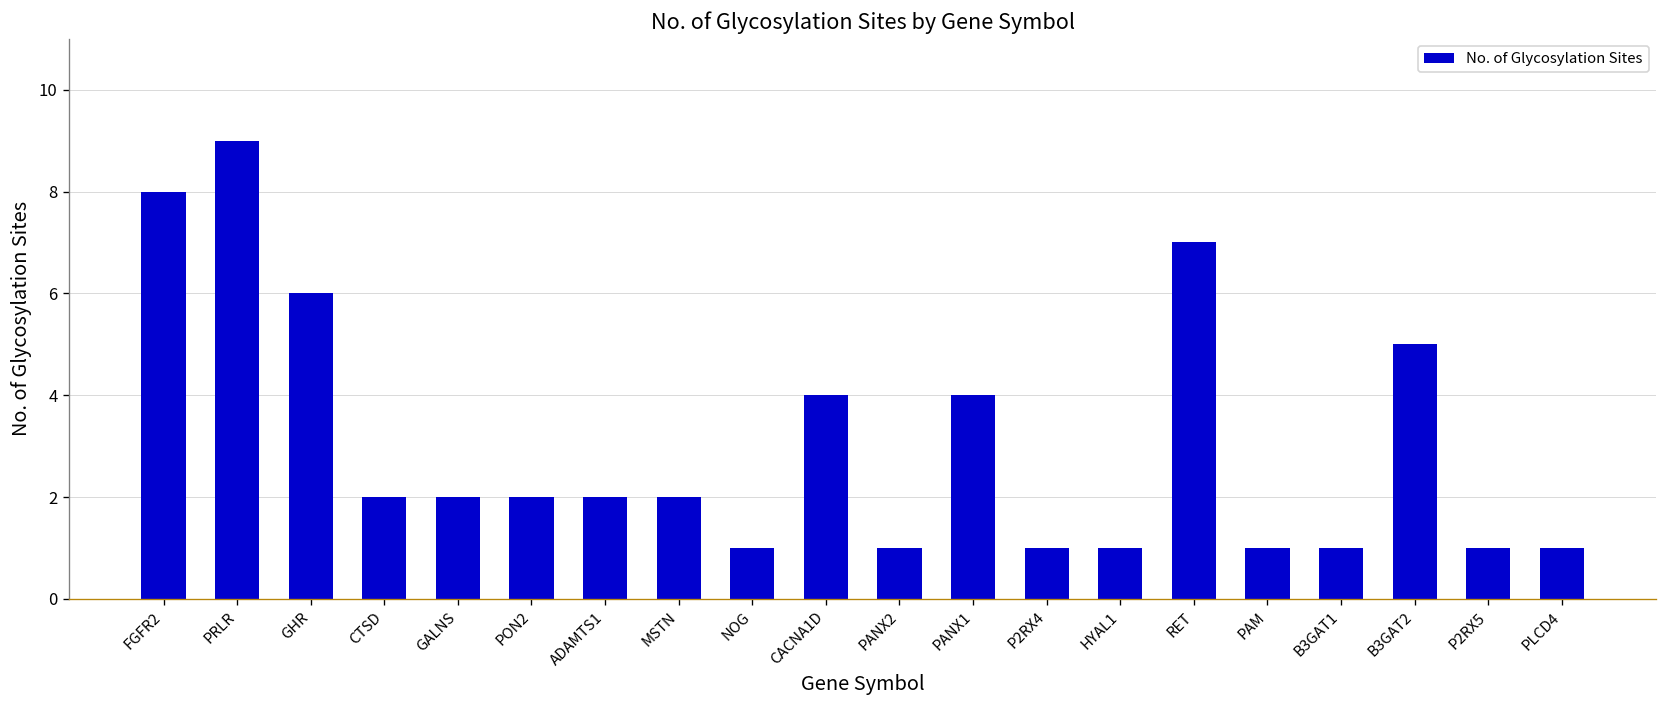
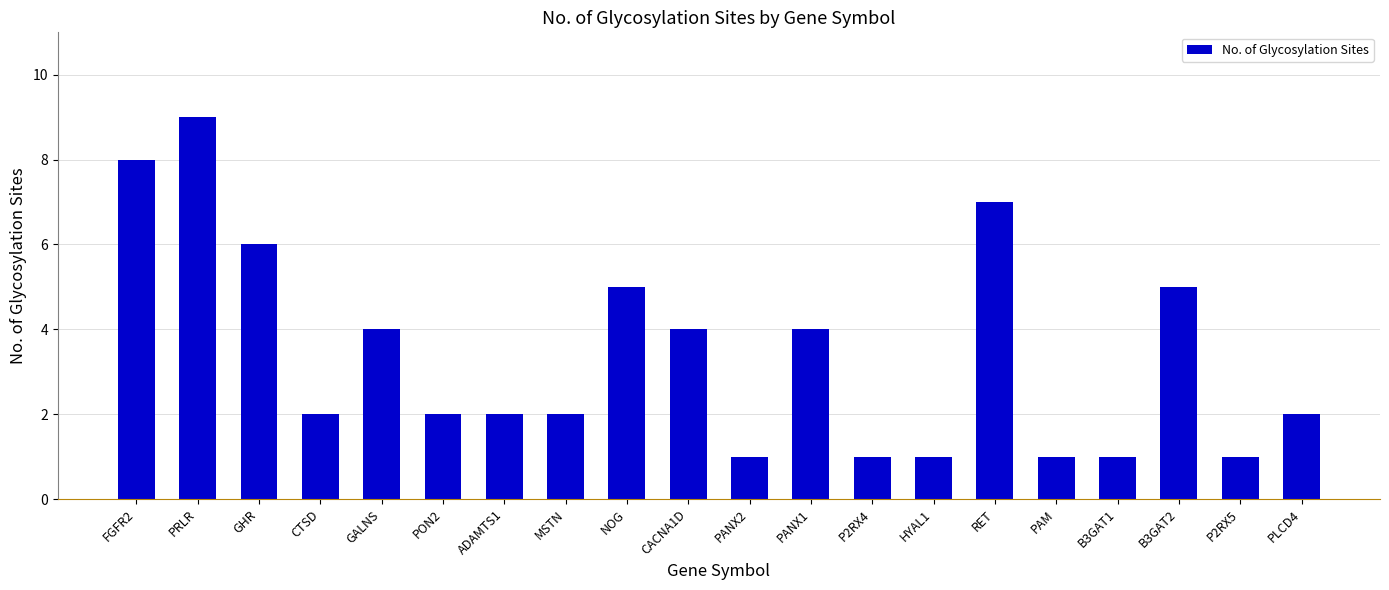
GALNS: 2 -> 4
NOG: 1 -> 5
PLCD4: 1 -> 2
